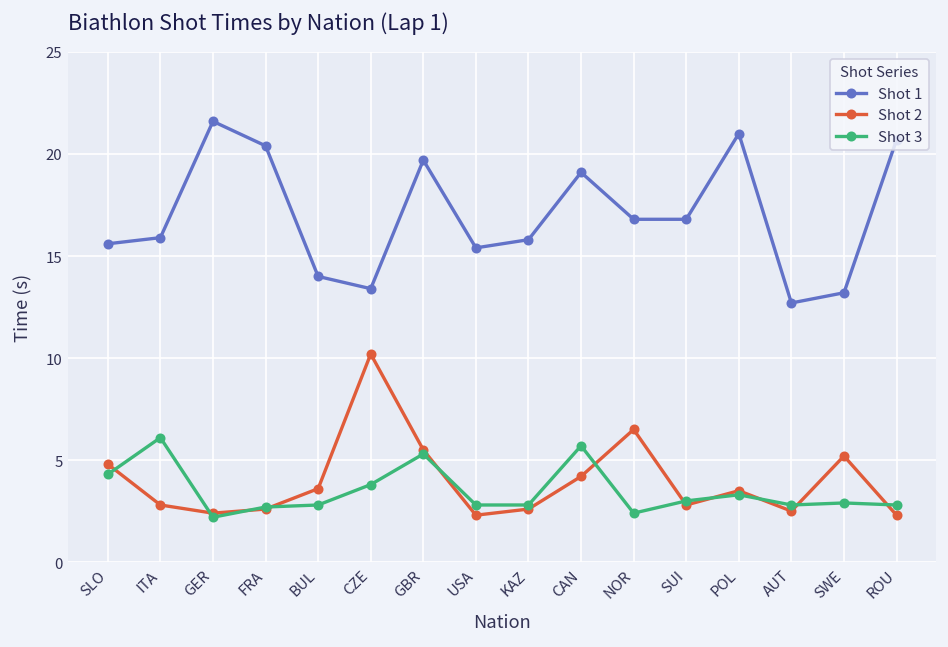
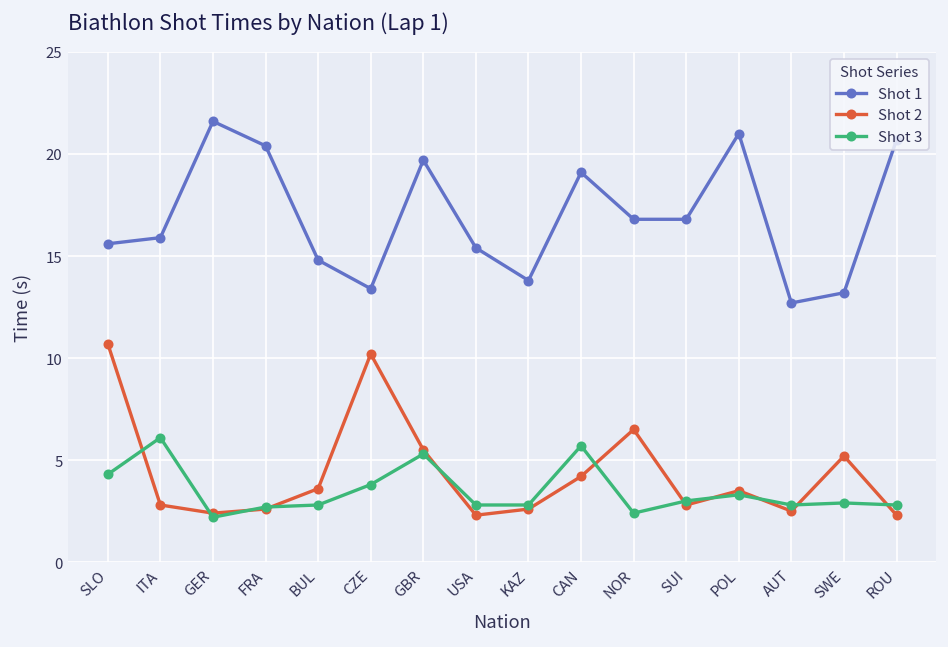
Shot 2, SLO: 4.8 -> 10.7
Shot 1, BUL: 14.0 -> 14.8
Shot 1, KAZ: 15.8 -> 13.8
